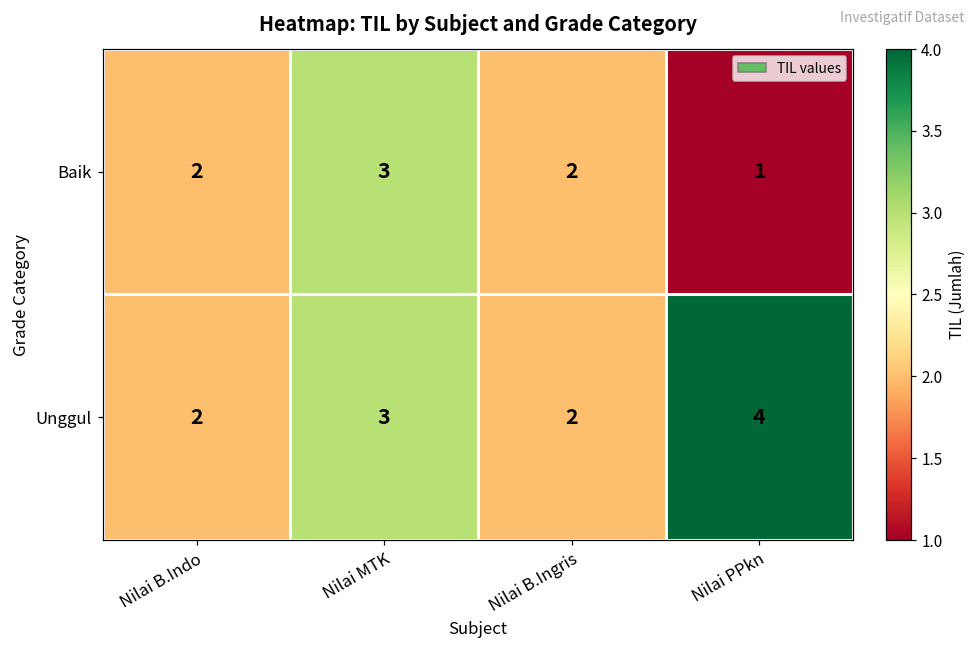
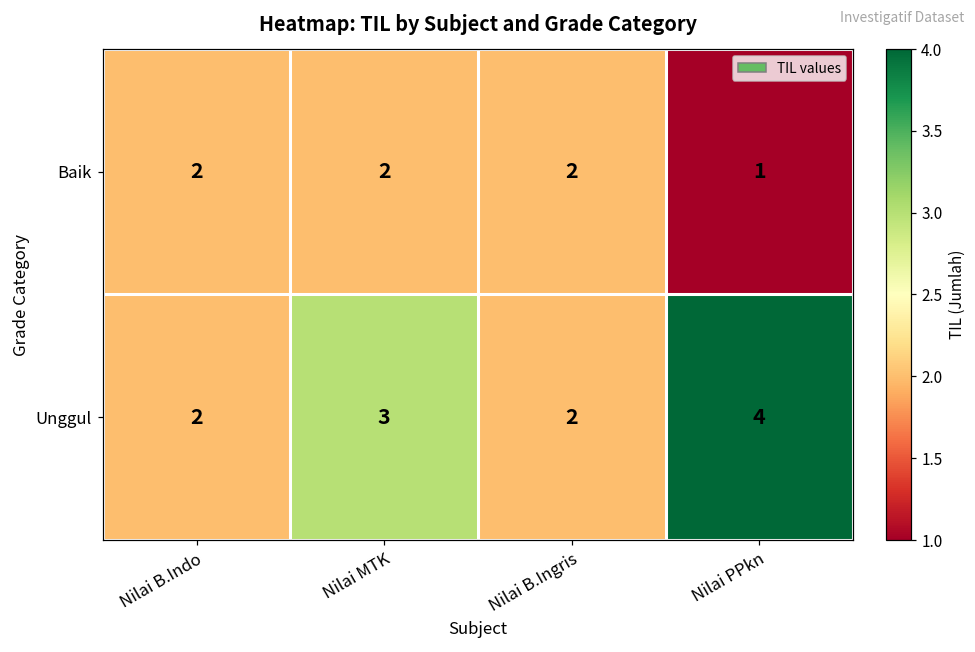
Baik, Nilai MTK: 3 -> 2
